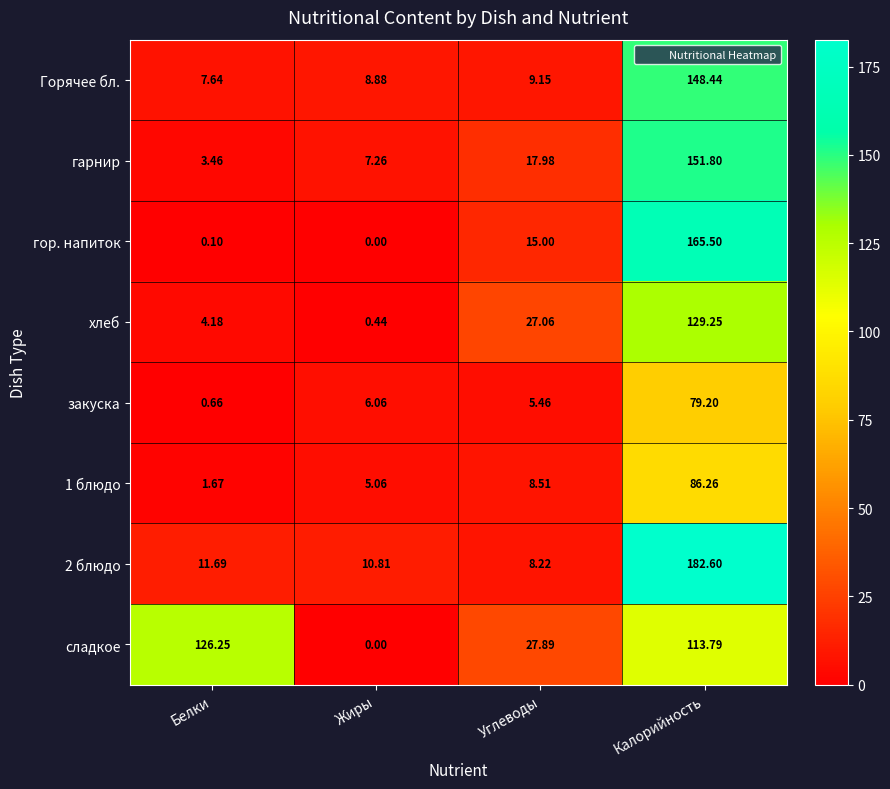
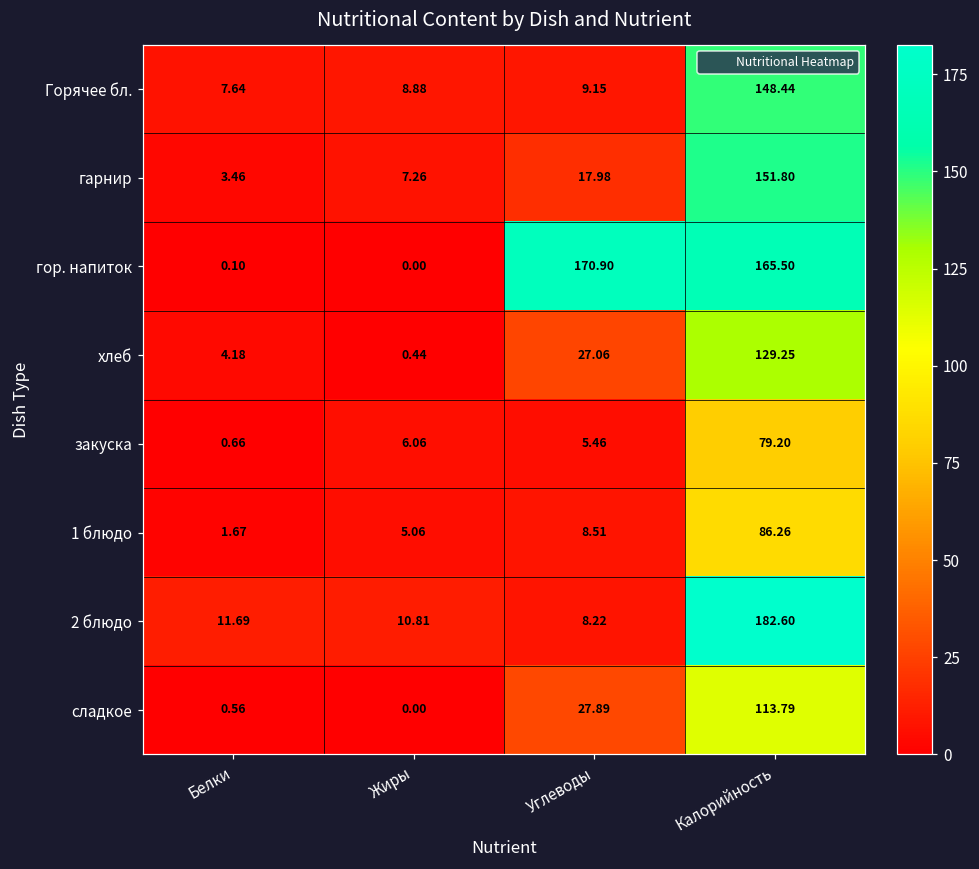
гор. напиток, Углеводы: 15.00 -> 170.90
сладкое, Белки: 126.25 -> 0.56
